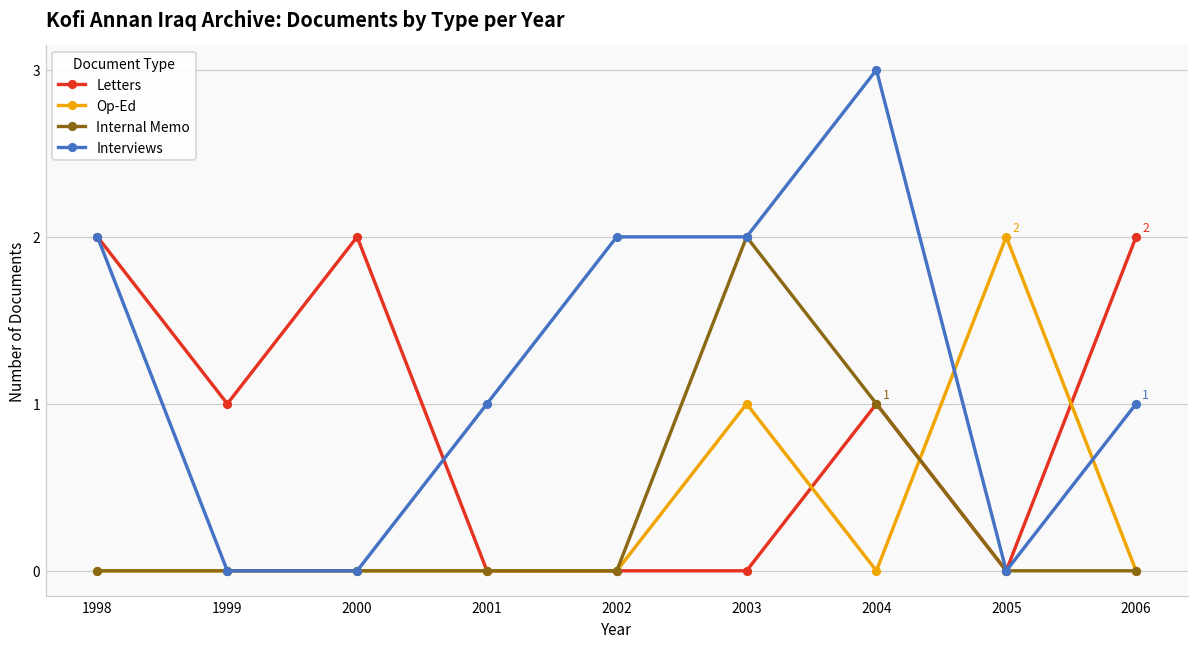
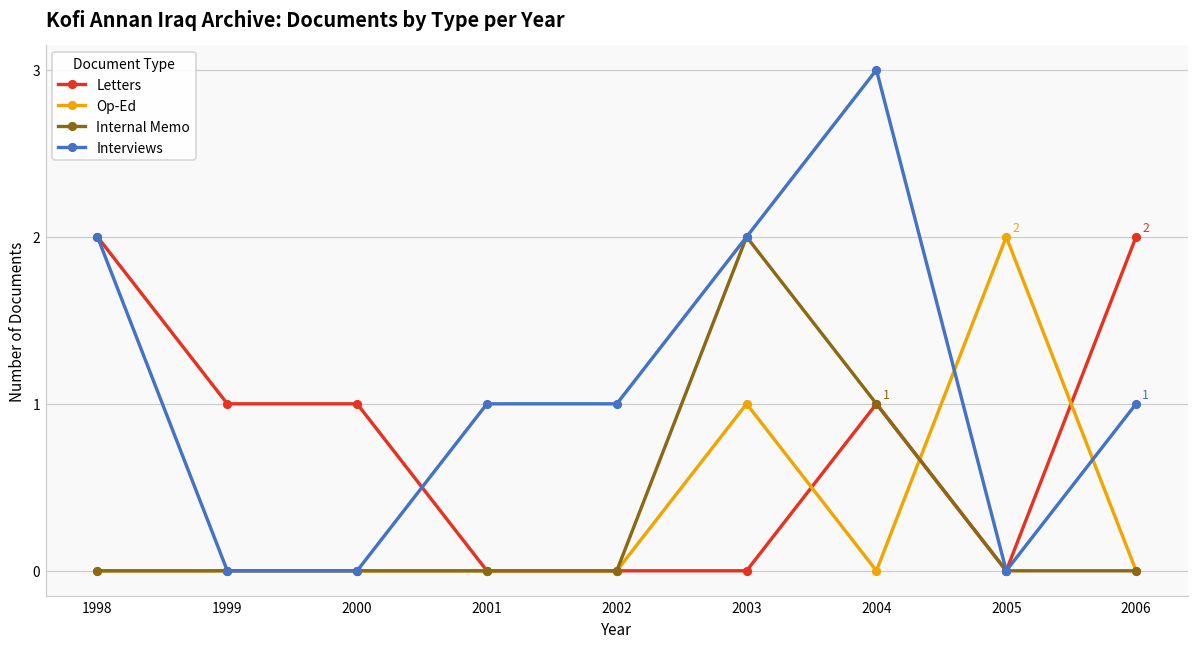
Letters, 2000: 2 -> 1
Interviews, 2002: 2 -> 1
